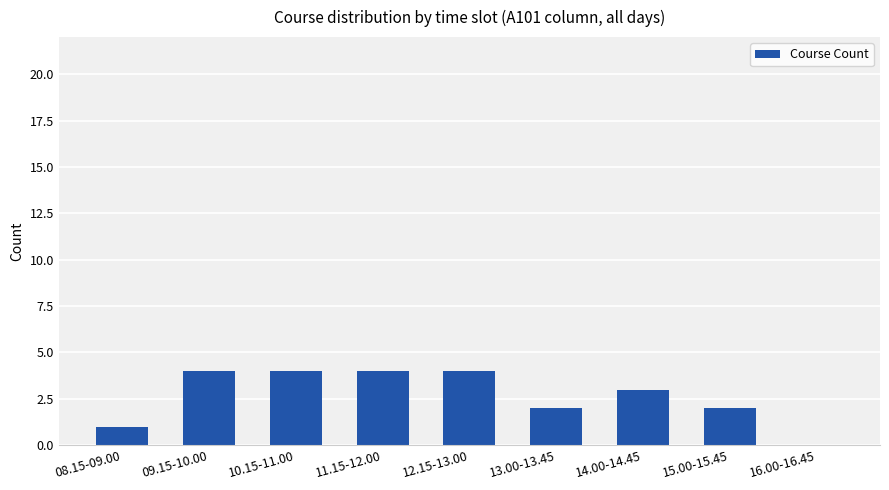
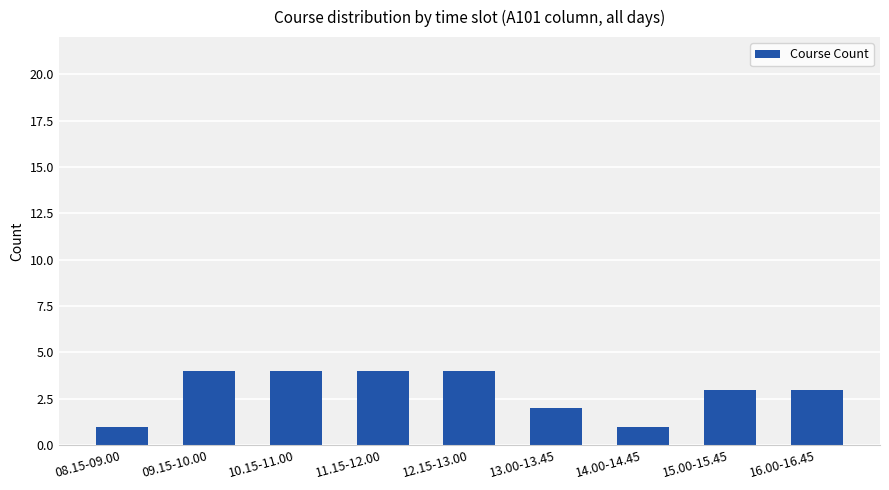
14.00-14.45: 3 -> 1
15.00-15.45: 2 -> 3
16.00-16.45: 0 -> 3
